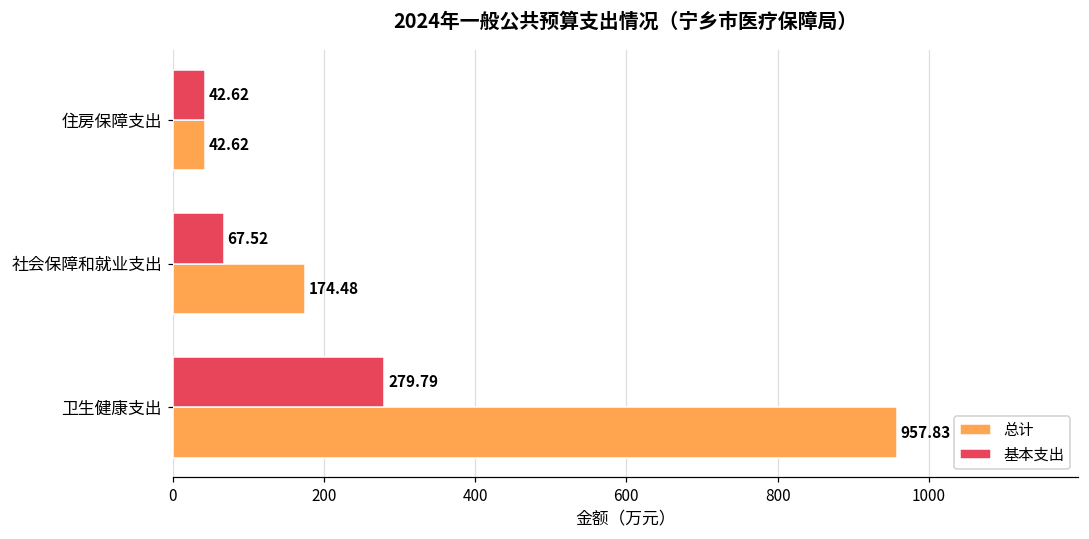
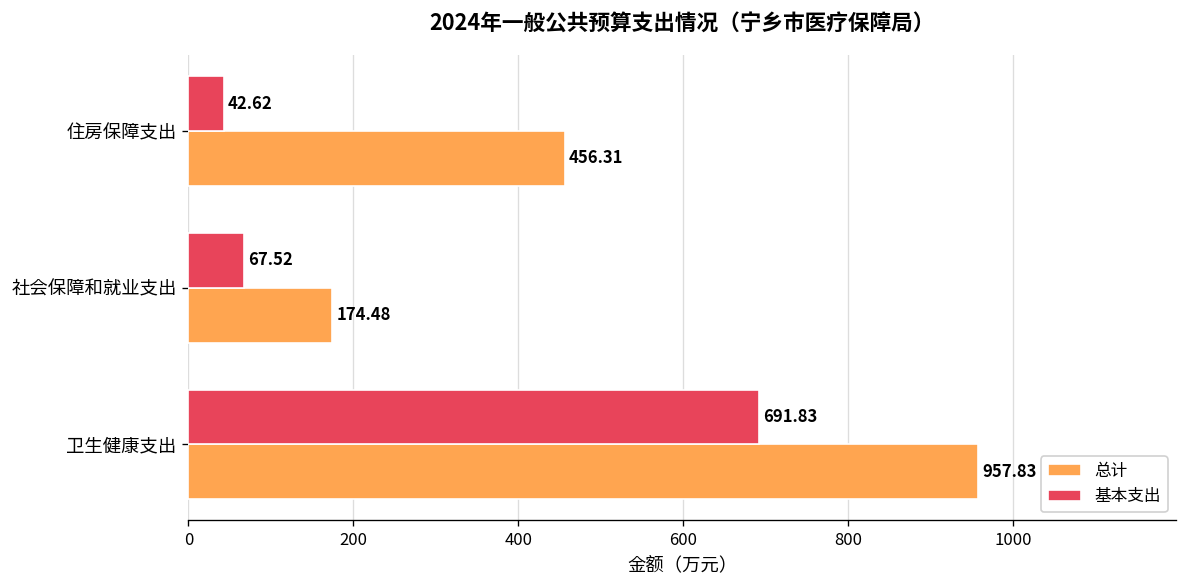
总计, 住房保障支出: 42.62 -> 456.31
基本支出, 卫生健康支出: 279.79 -> 691.83
